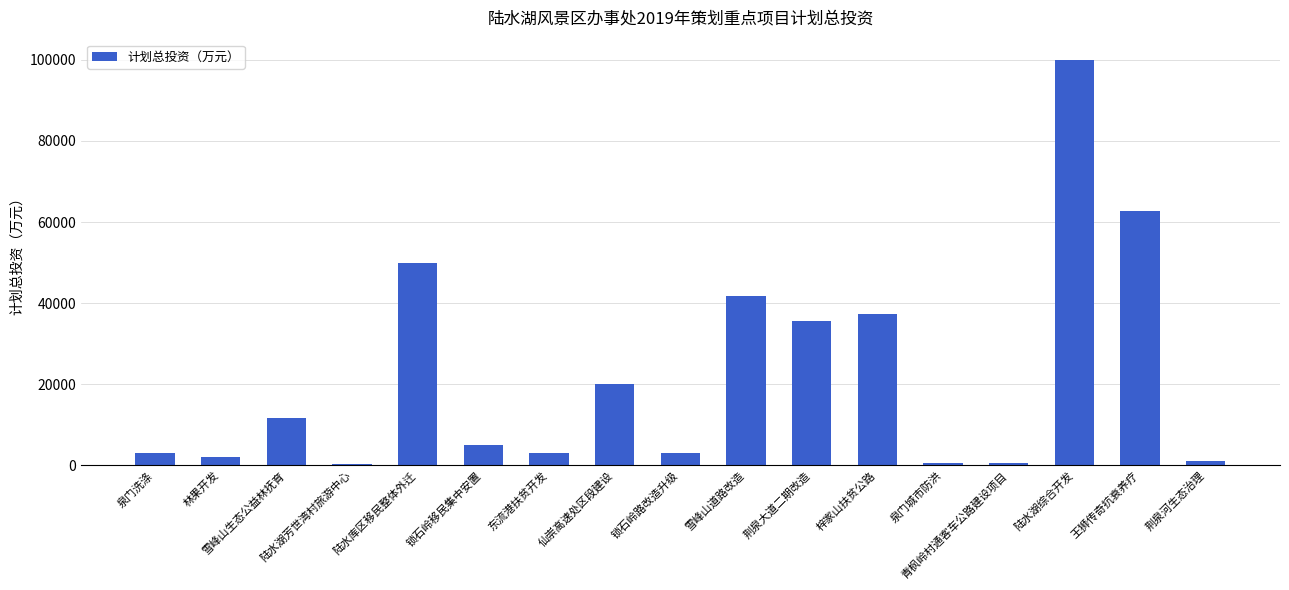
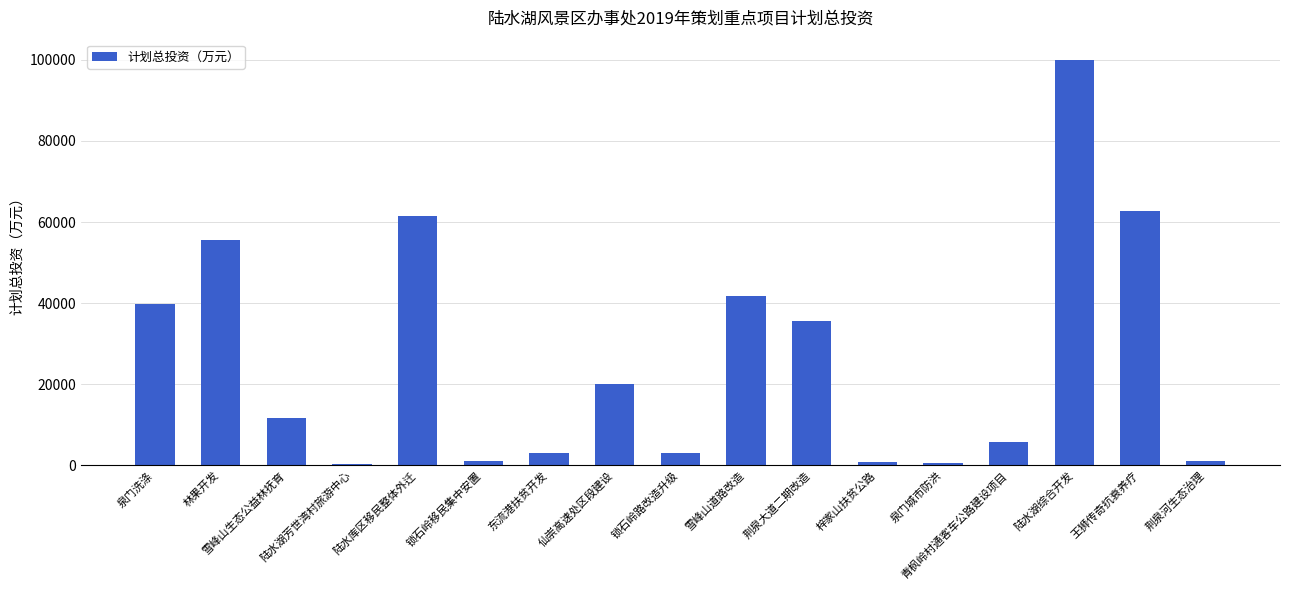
泉门洗涤: 3000 -> 40000
林果开发: 2000 -> 56000
陆水库区移民整体外迁: 50000 -> 62000
锁石岭移民集中安置: 5000 -> 1000
梓家山扶贫公路: 37000 -> 1000
青枫岭村通客车公路建设项目: 1000 -> 6000
